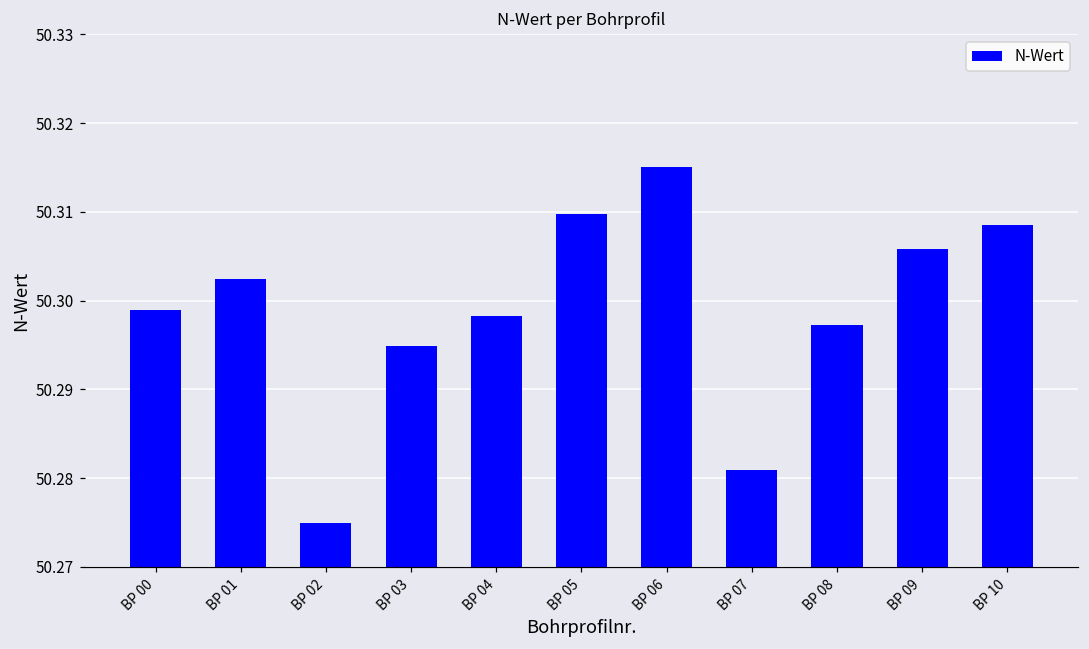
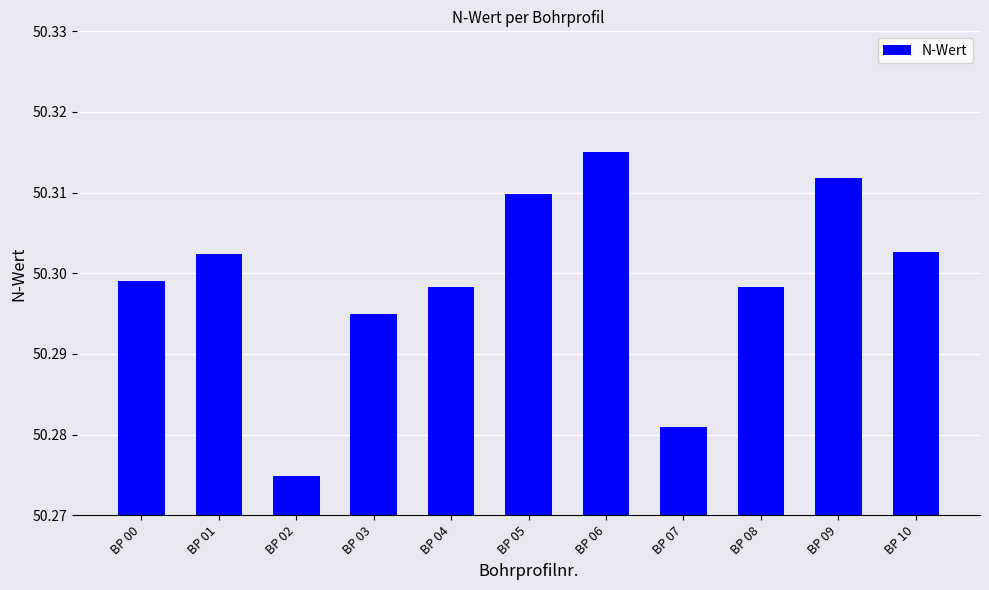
BP 08: 50.297 -> 50.298
BP 09: 50.306 -> 50.312
BP 10: 50.309 -> 50.303
